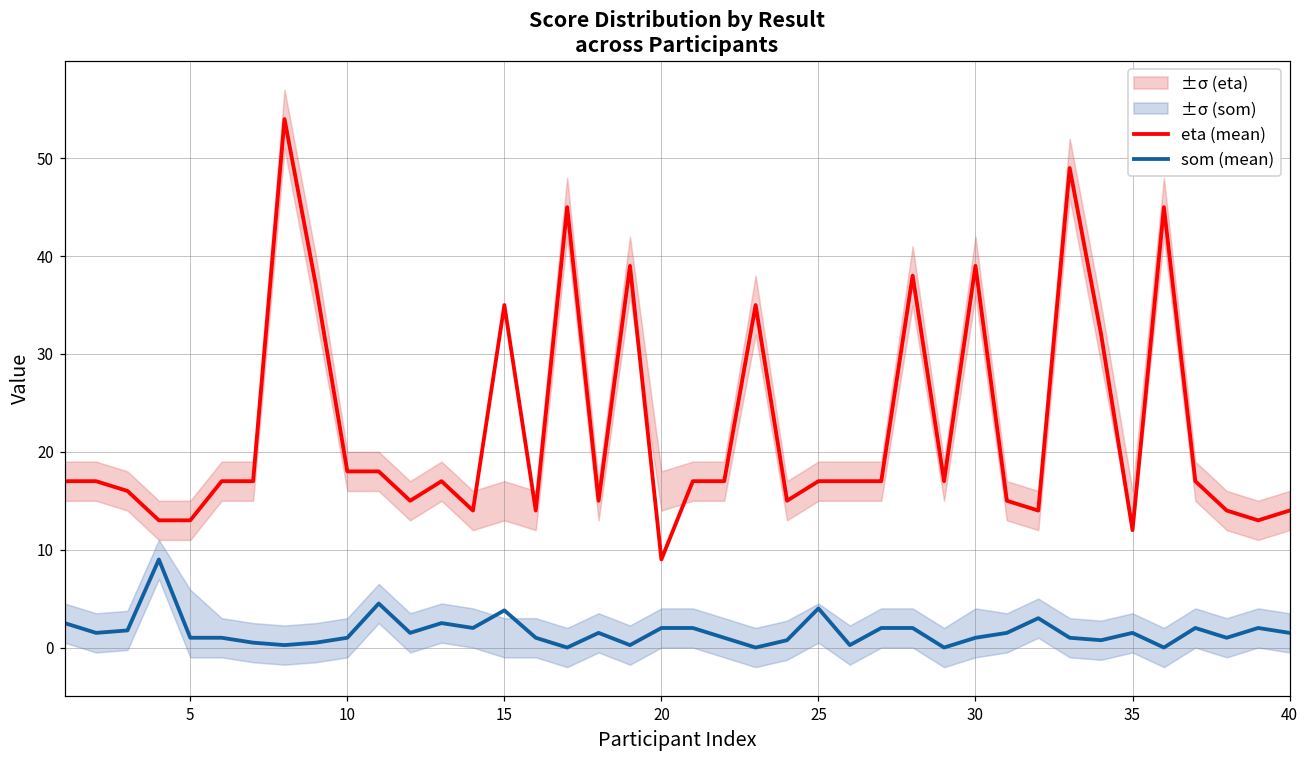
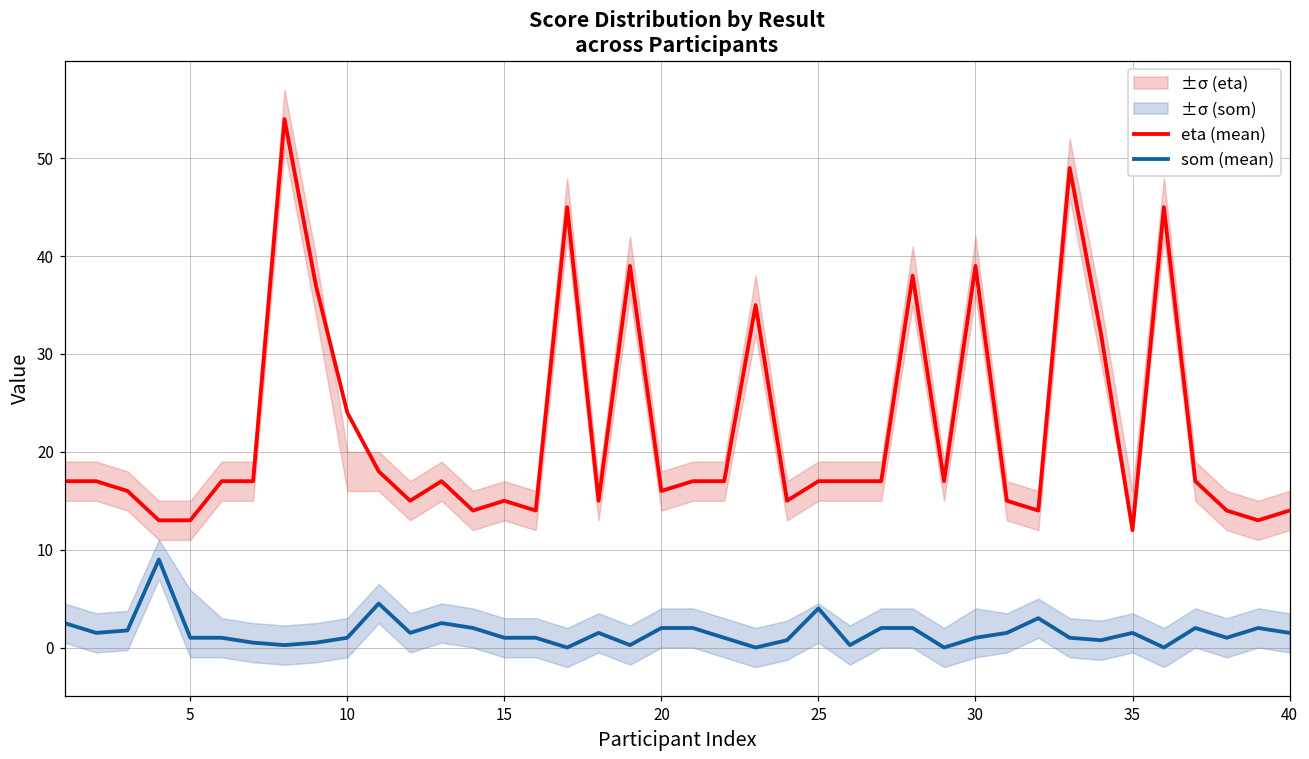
eta (mean), 10: 18 -> 24
eta (mean), 15: 35 -> 15
som (mean), 15: 4 -> 1
eta (mean), 20: 9 -> 16
